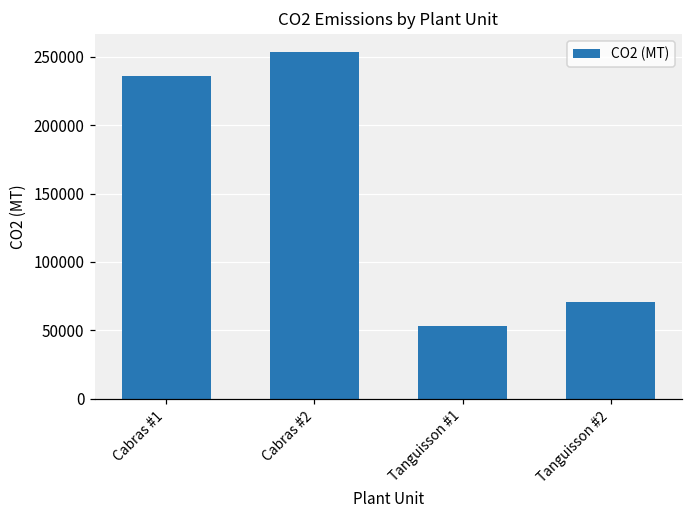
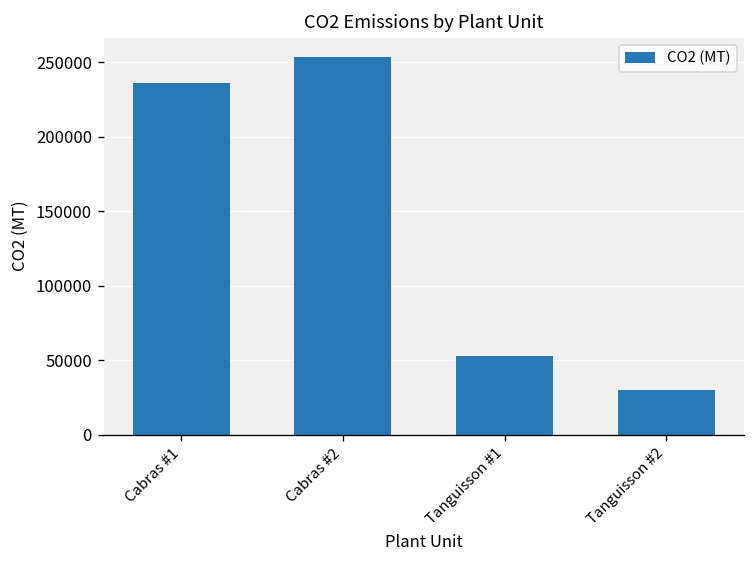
Tanguisson #2: 71000 -> 30000
